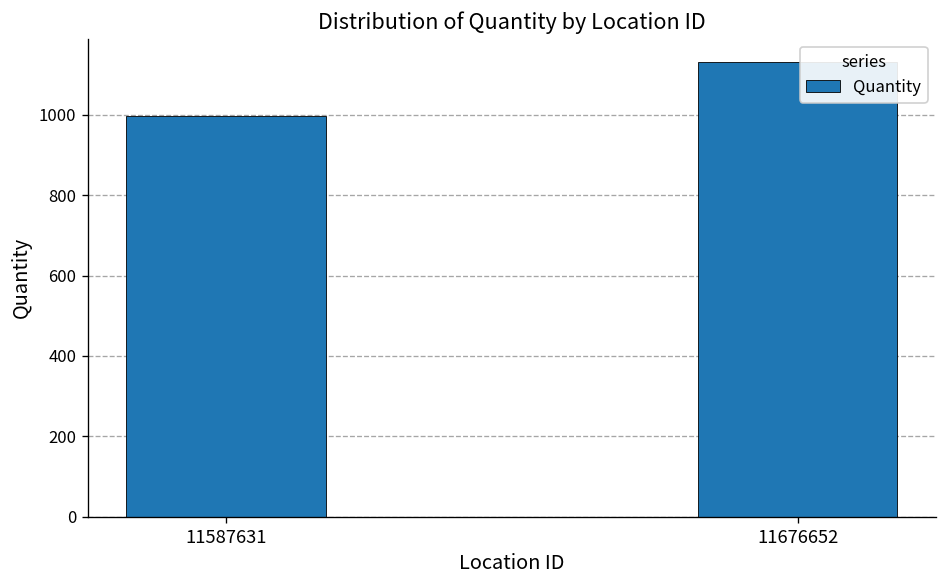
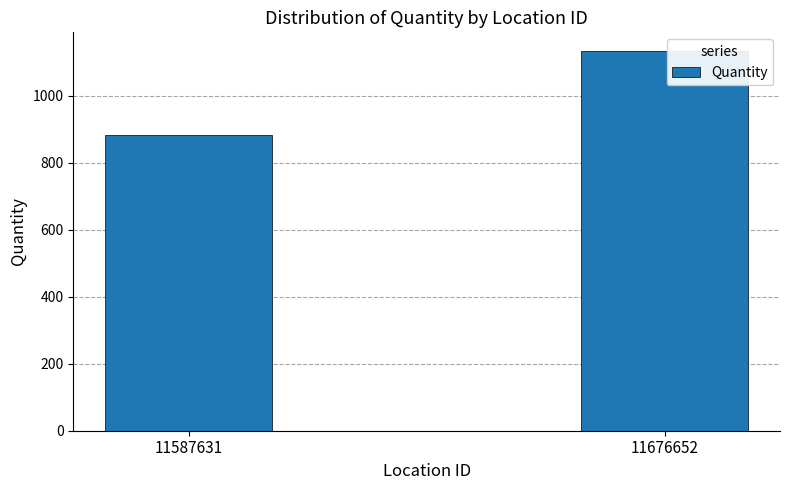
11587631: 1000 -> 880
